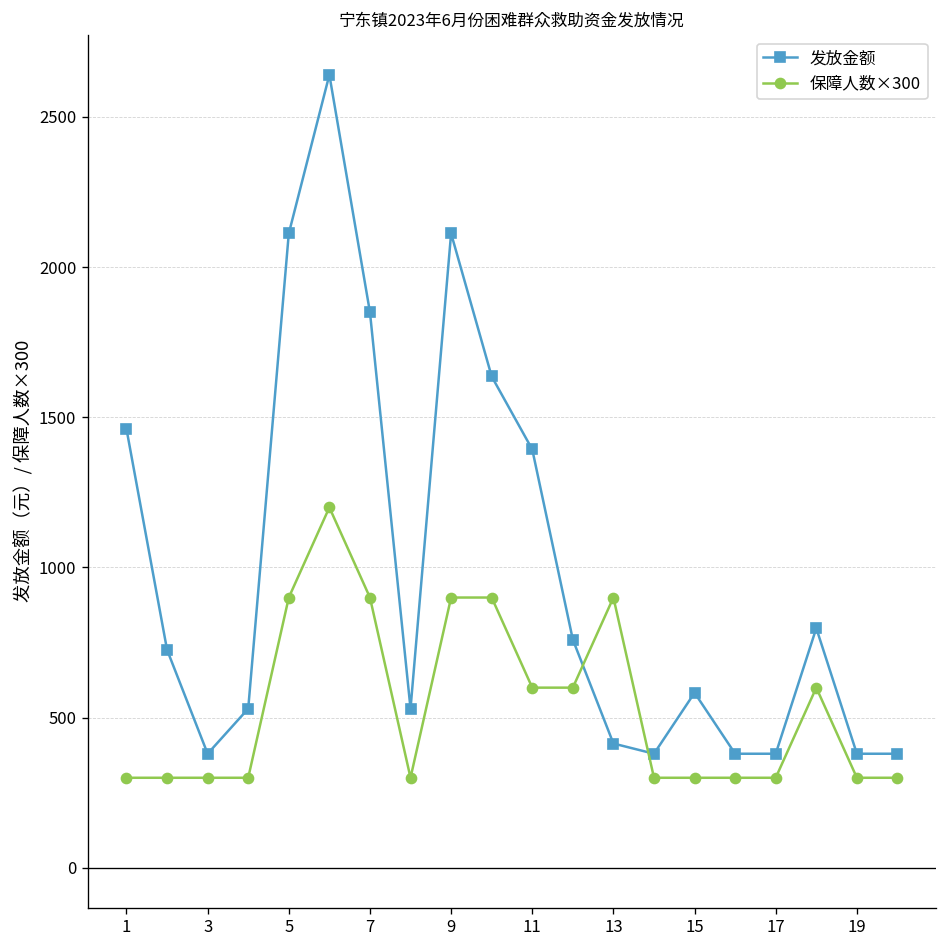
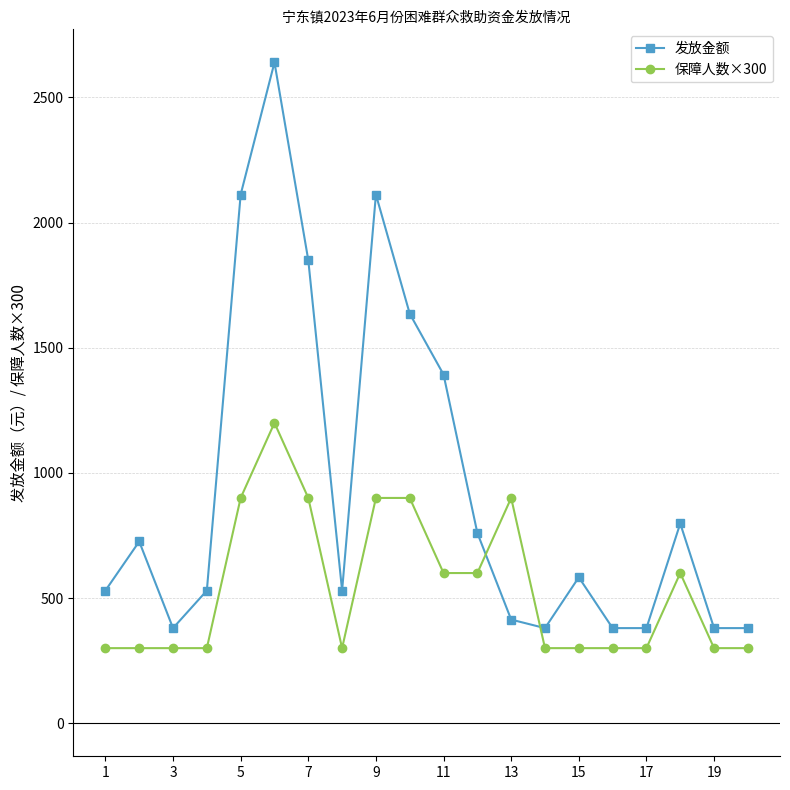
发放金额, 1: 1460 -> 530
